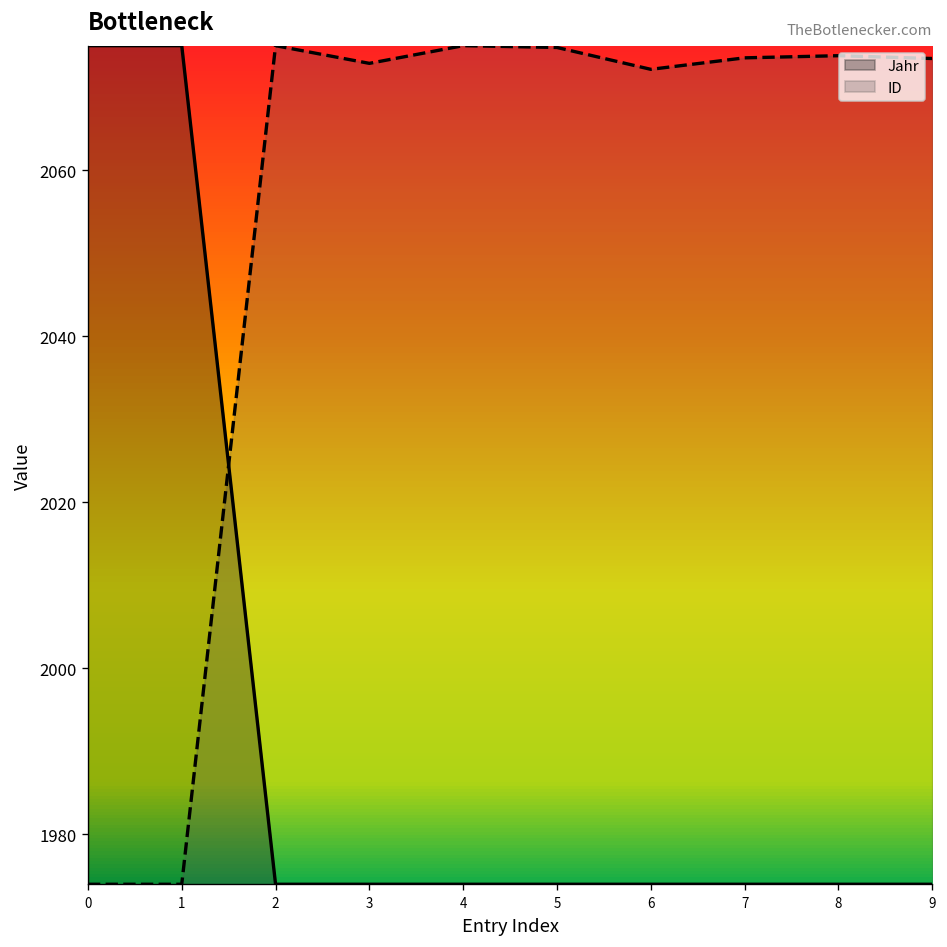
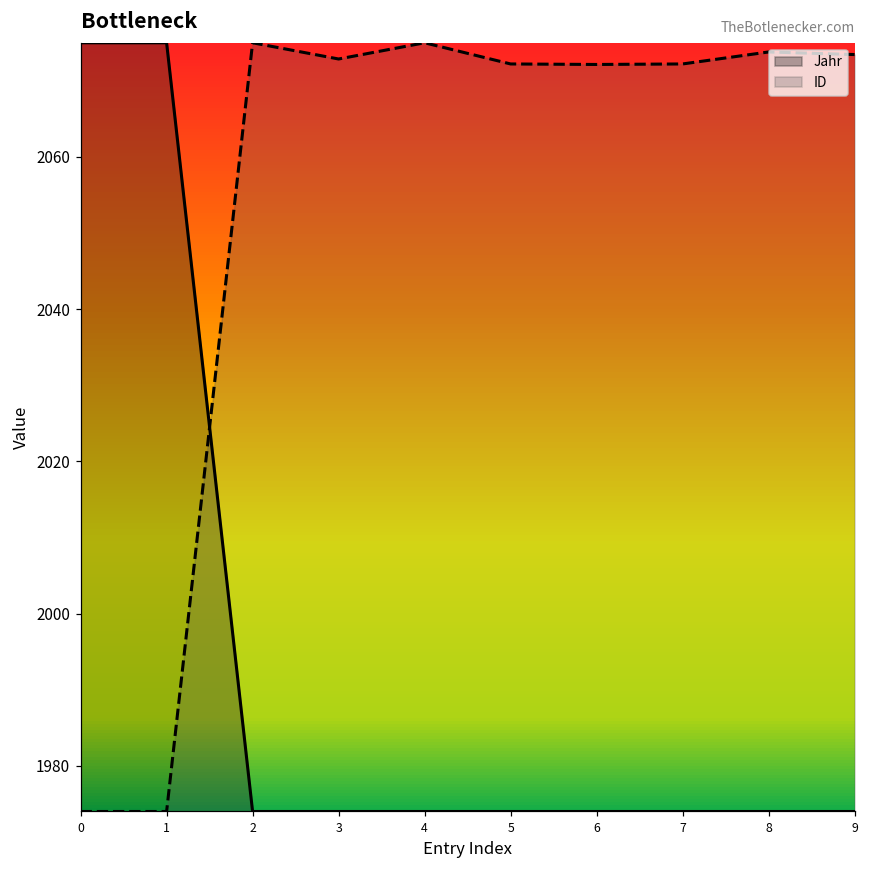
ID, 5: 2075 -> 2072
ID, 7: 2074 -> 2072
